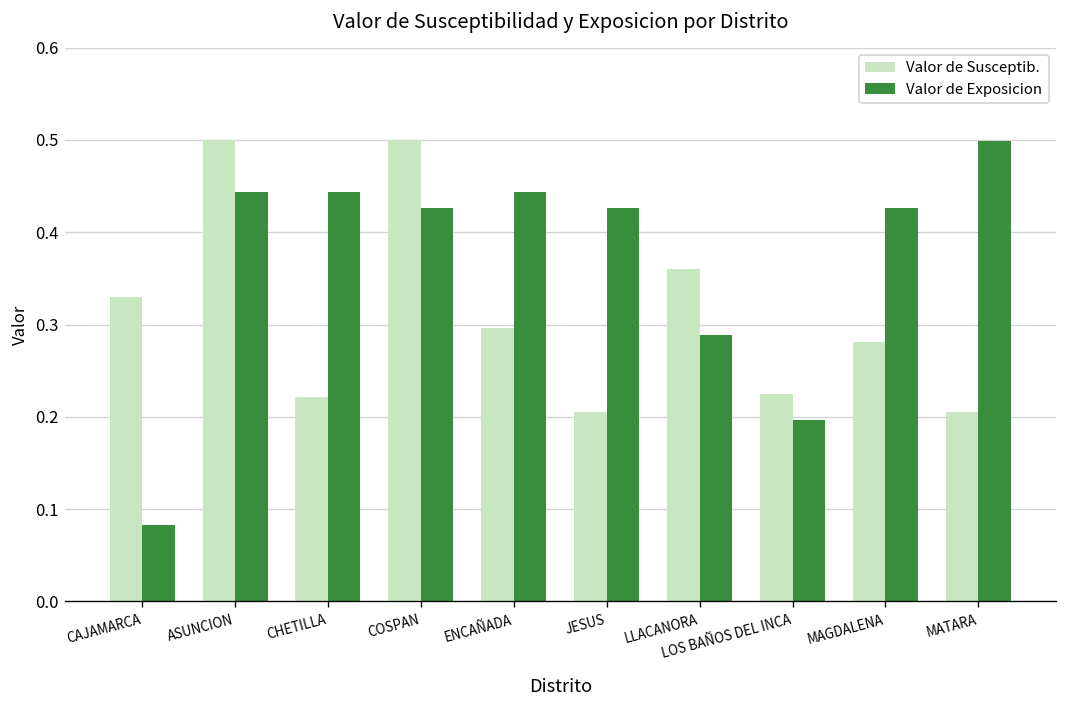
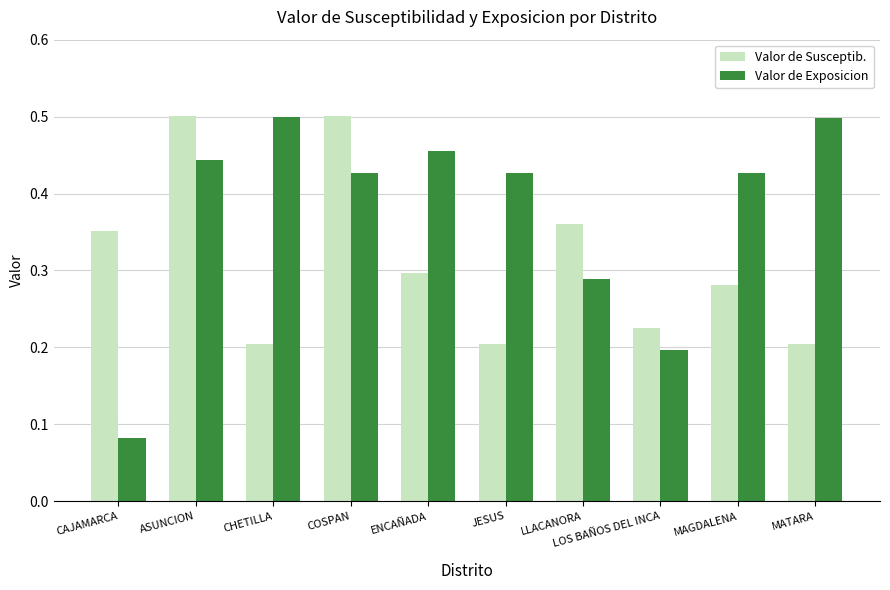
Valor de Susceptib., CAJAMARCA: 0.33 -> 0.35
Valor de Susceptib., CHETILLA: 0.22 -> 0.20
Valor de Exposicion, CHETILLA: 0.44 -> 0.50
Valor de Exposicion, ENCAÑADA: 0.44 -> 0.46
